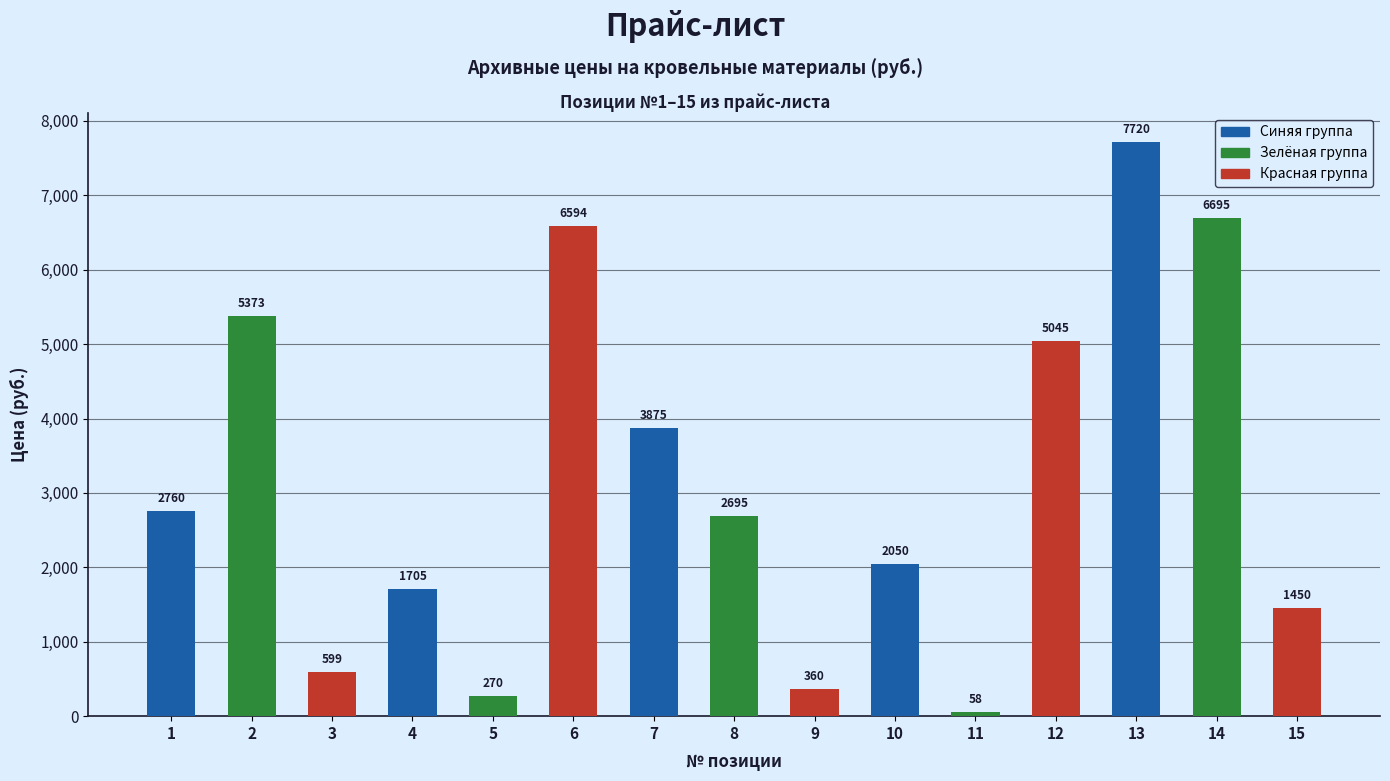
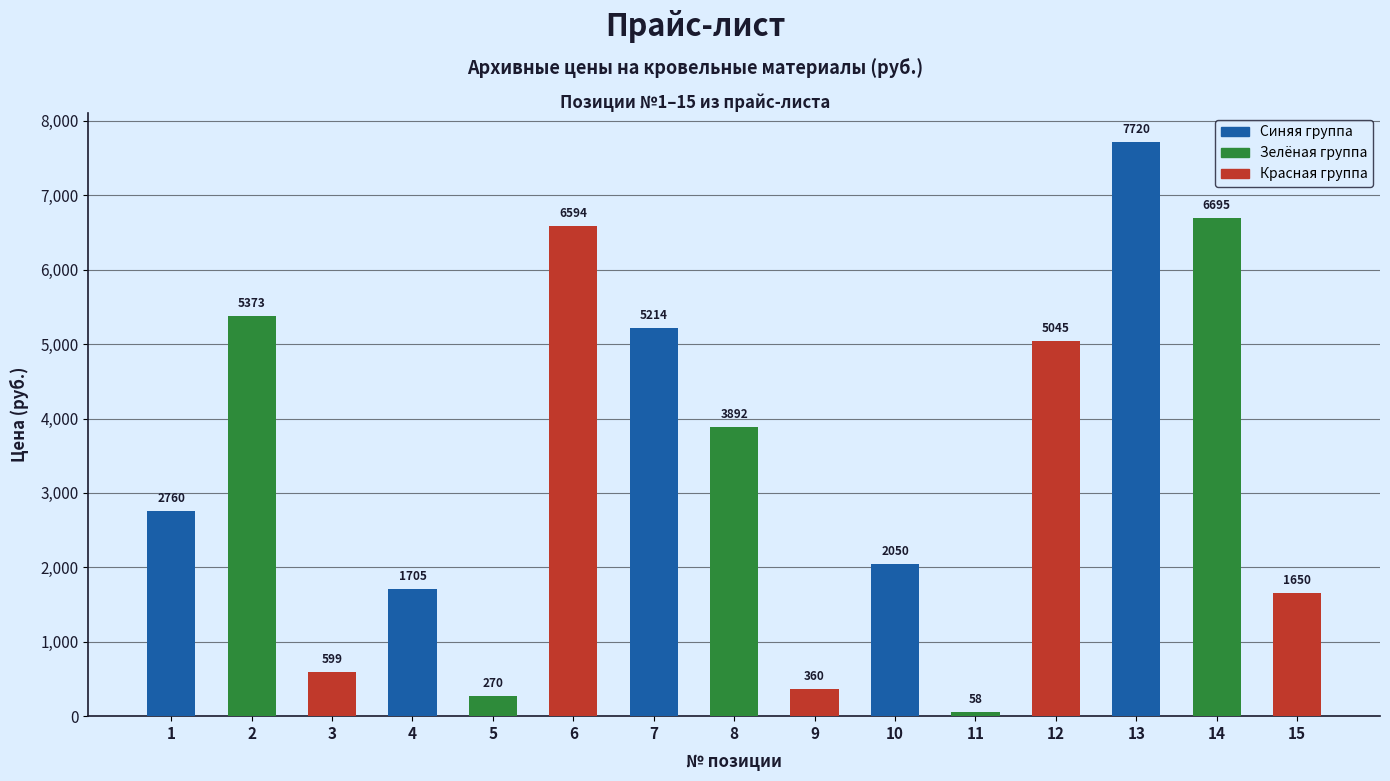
7: 3875 -> 5214
8: 2695 -> 3892
15: 1450 -> 1650
